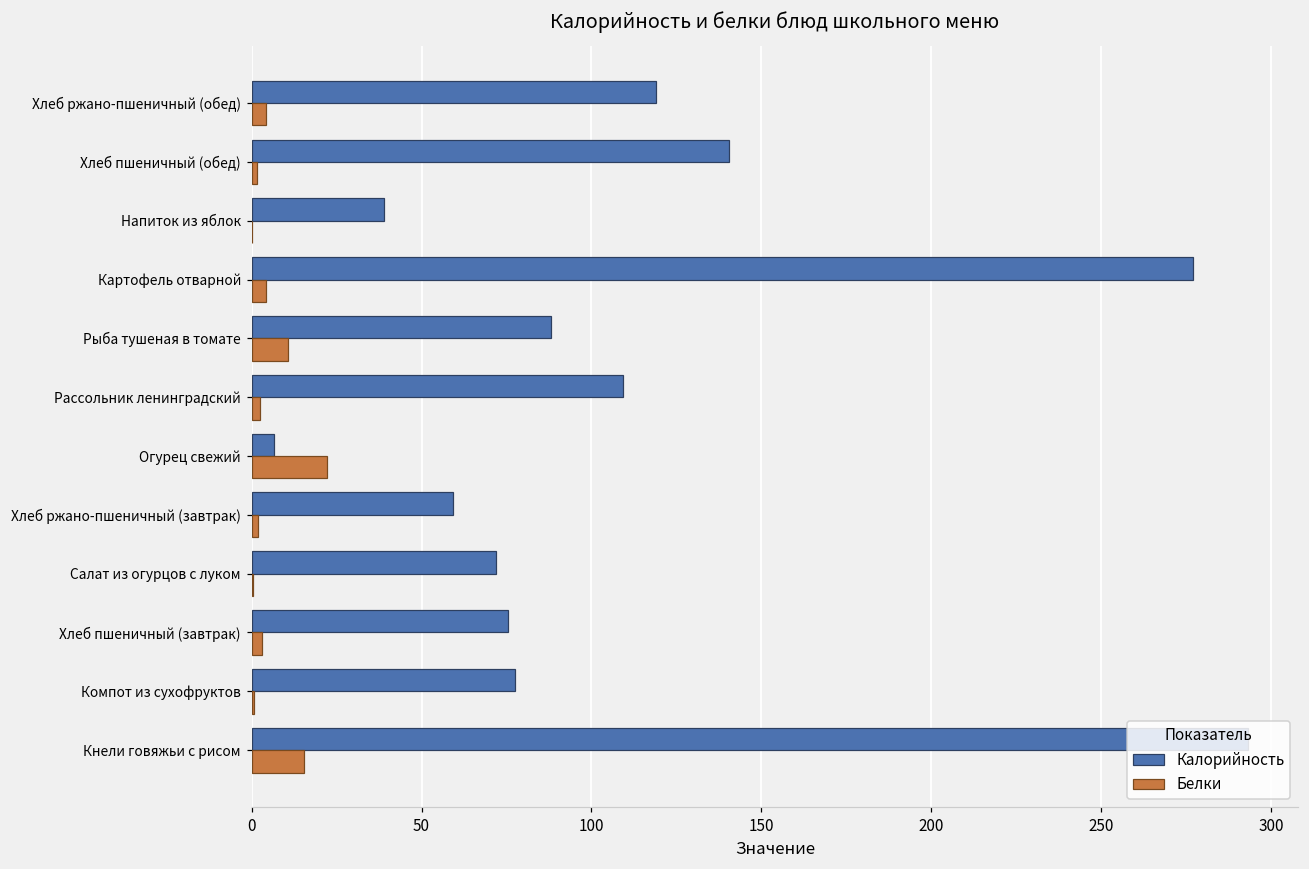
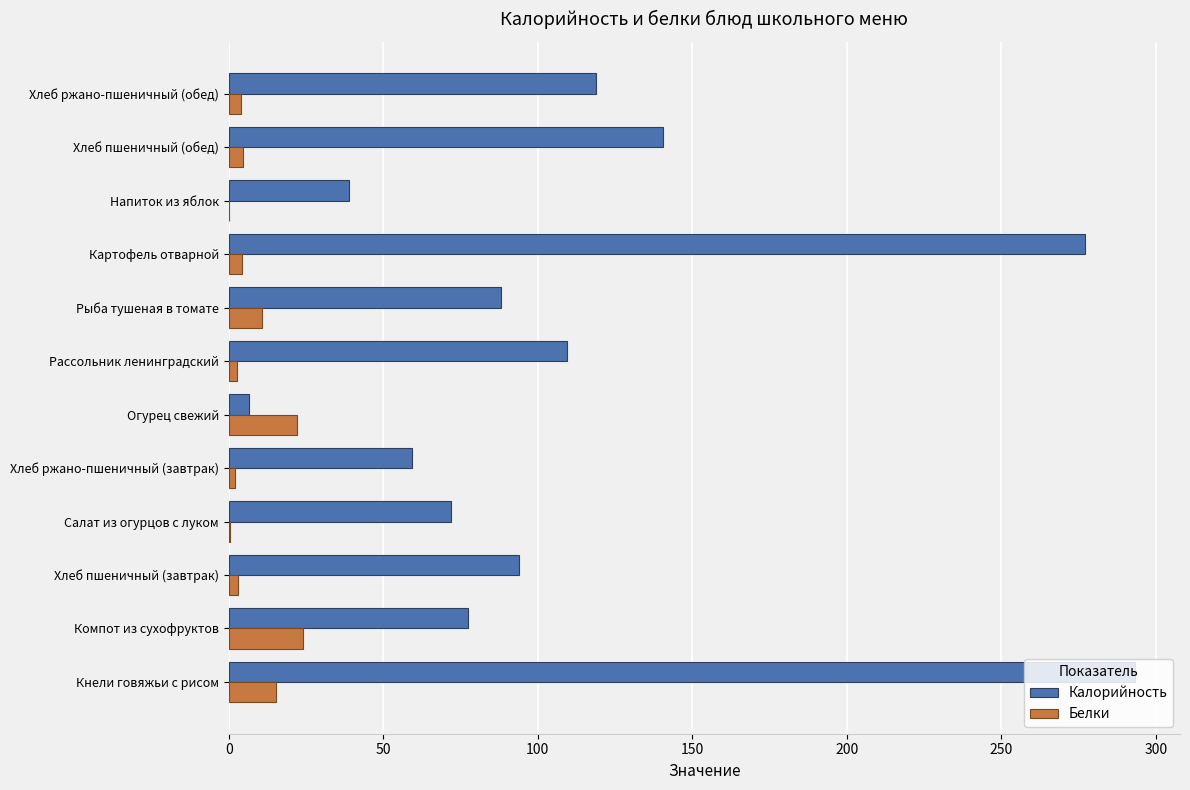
Белки, Хлеб пшеничный (обед): 2 -> 5
Калорийность, Хлеб пшеничный (завтрак): 75 -> 94
Белки, Компот из сухофруктов: 1 -> 24
